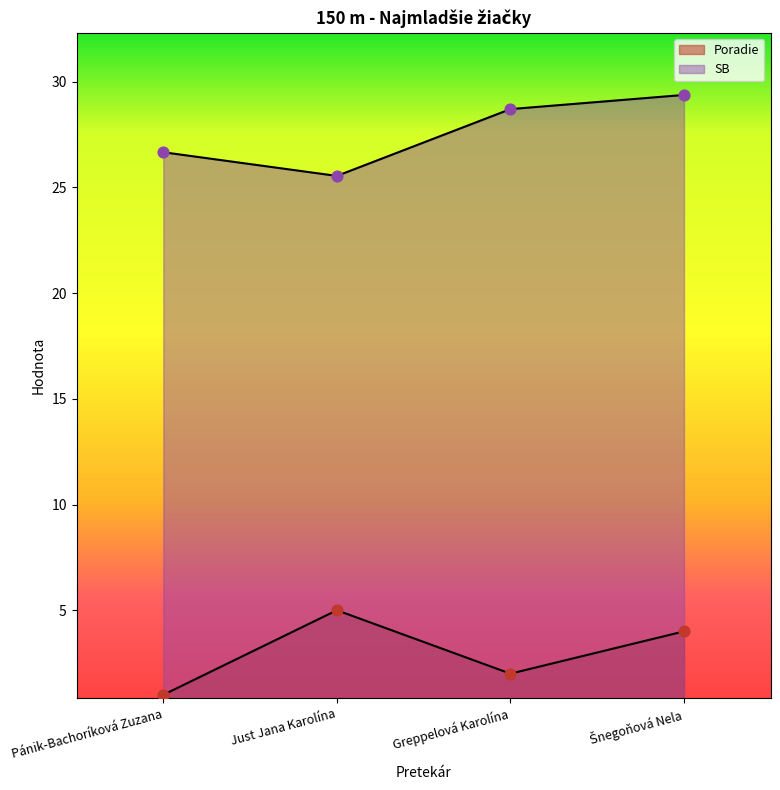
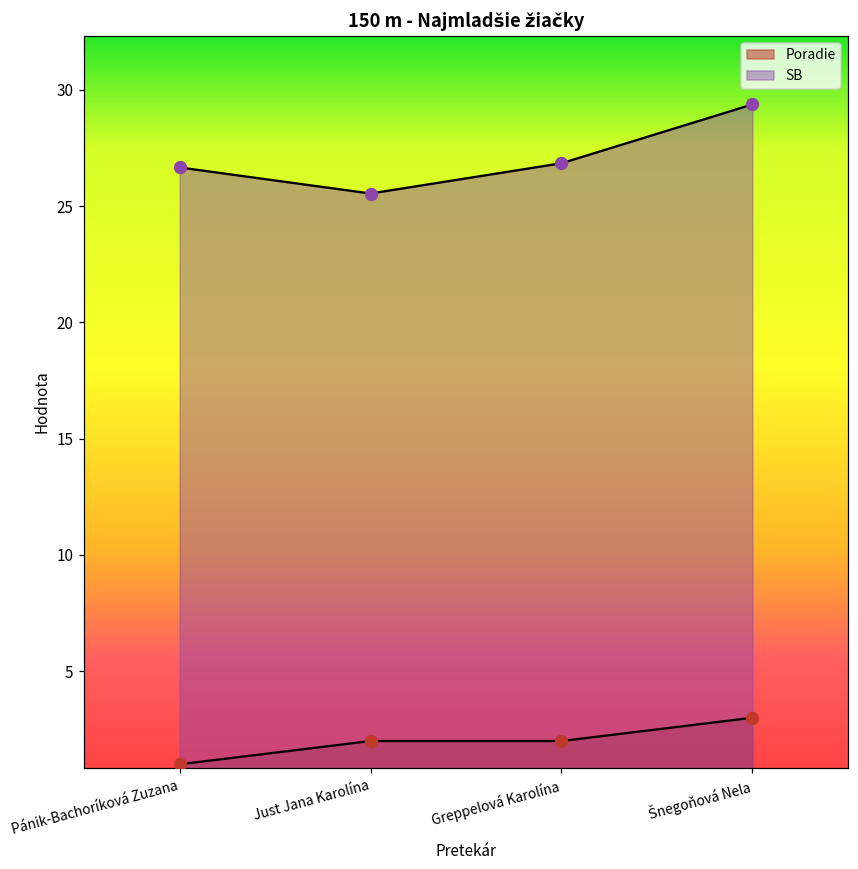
Poradie, Just Jana Karolína: 5 -> 2
SB, Greppelová Karolína: 28.7 -> 26.8
Poradie, Šnegoňová Nela: 4 -> 3
